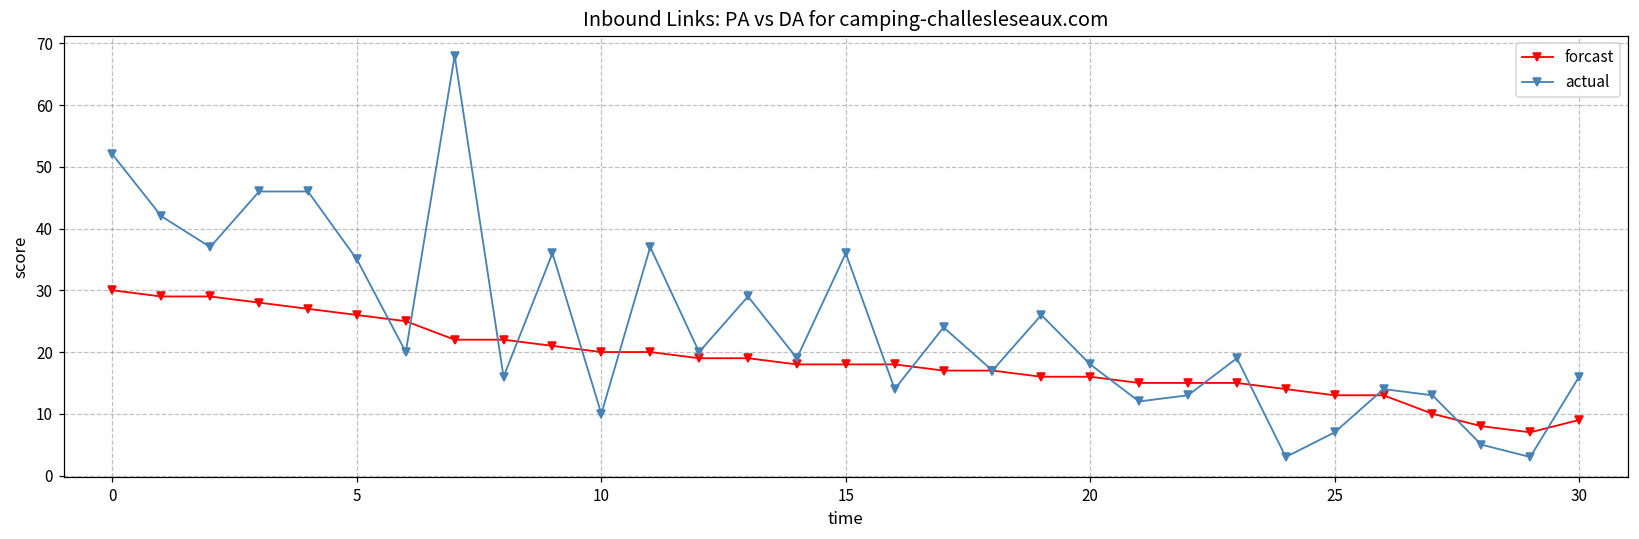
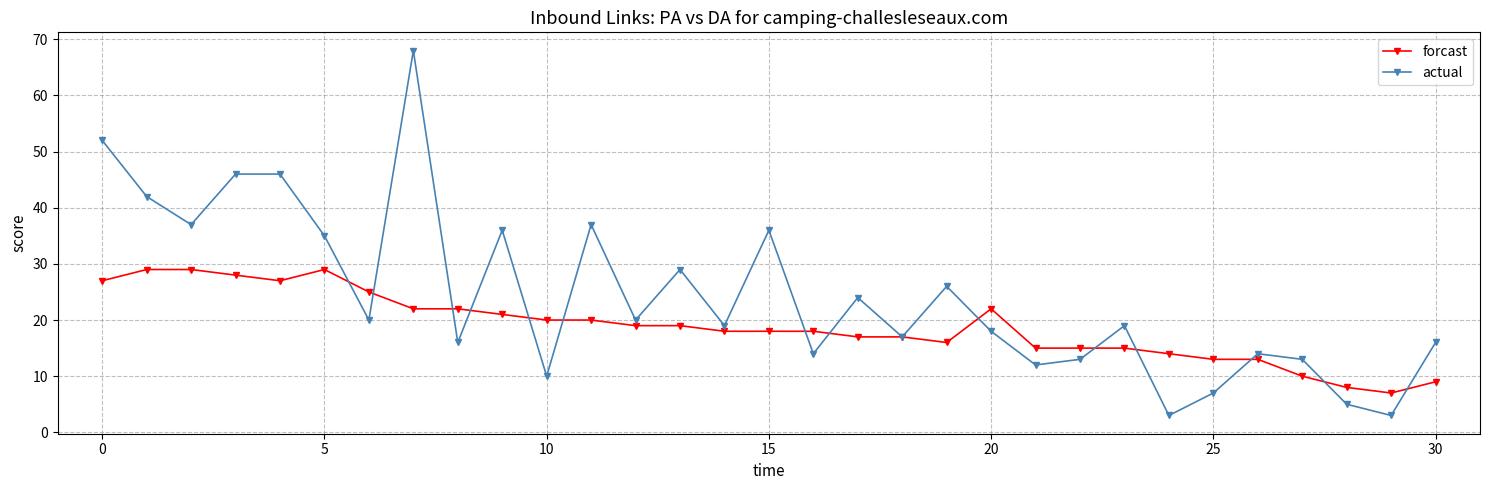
forcast, 0: 30 -> 27
forcast, 5: 26 -> 29
forcast, 20: 16 -> 22
